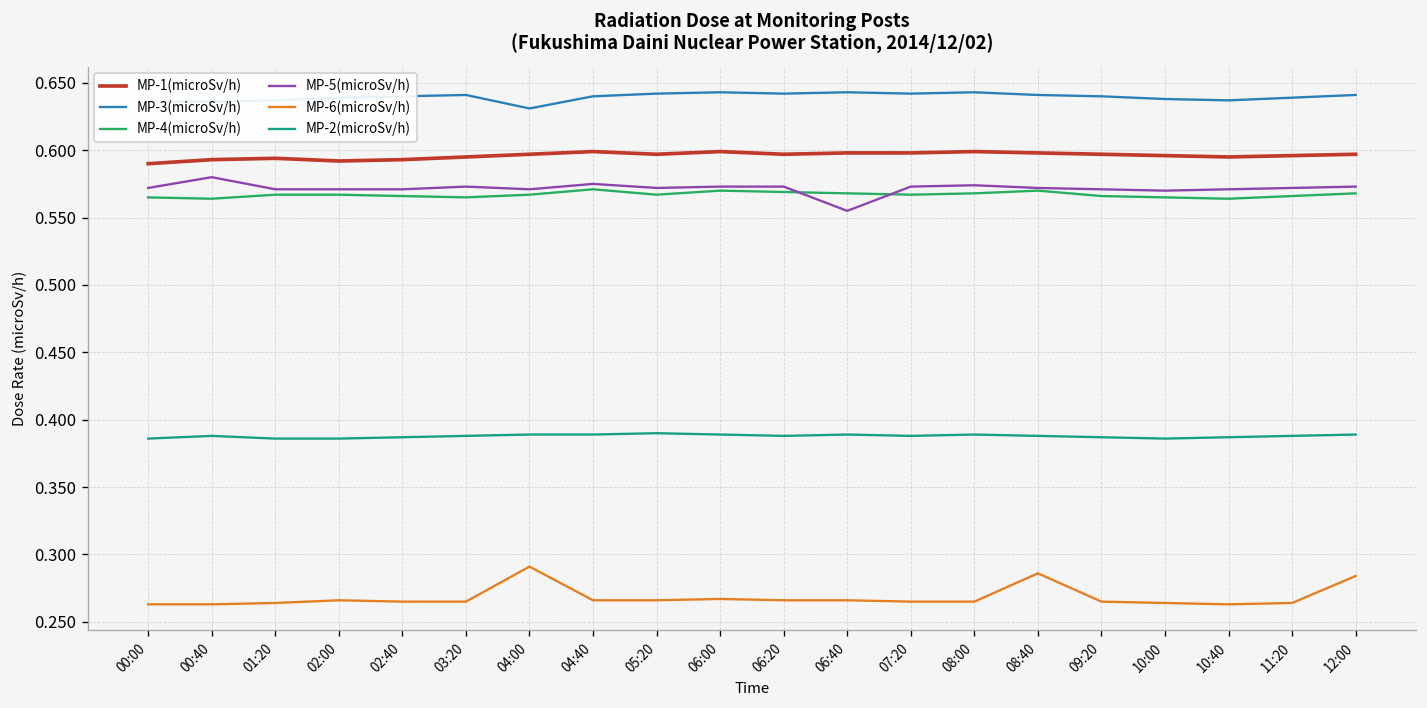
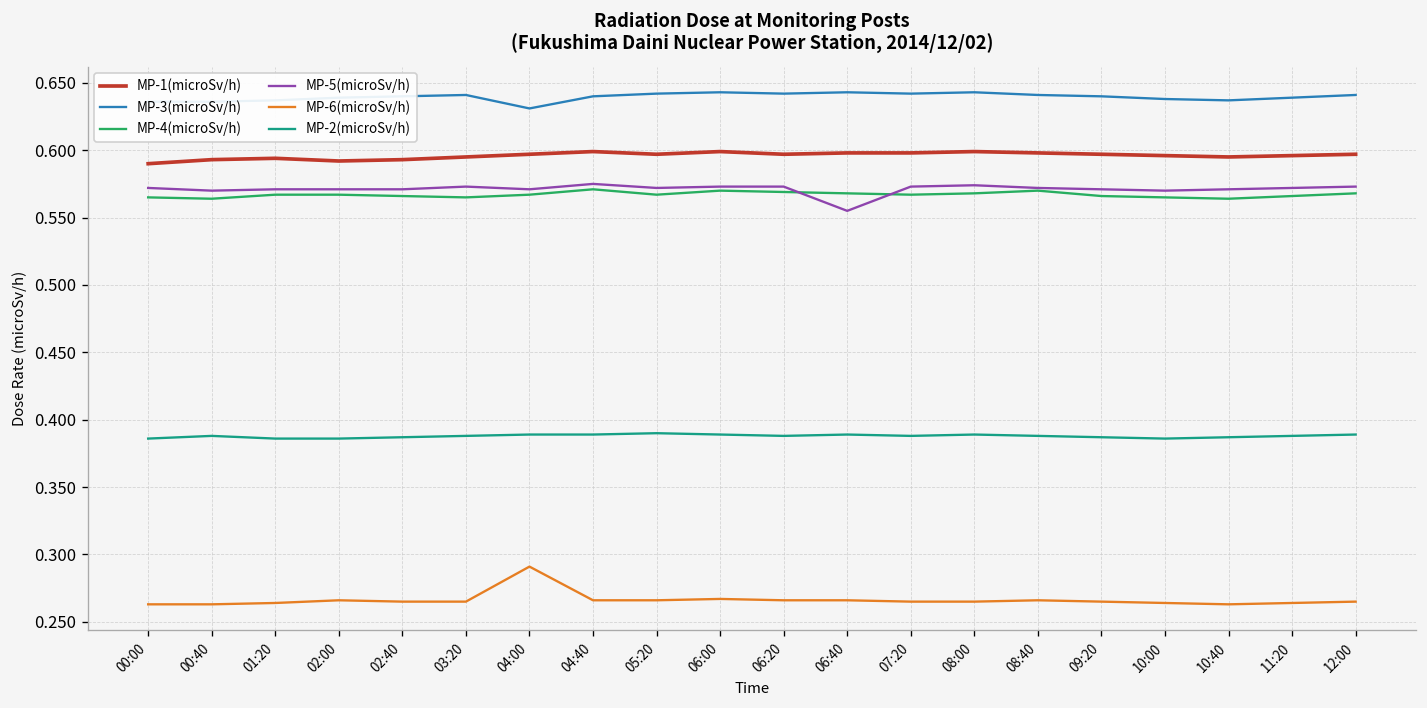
MP-5(microSv/h), 00:40: 0.58 -> 0.57
MP-6(microSv/h), 08:40: 0.286 -> 0.266
MP-6(microSv/h), 12:00: 0.284 -> 0.265
